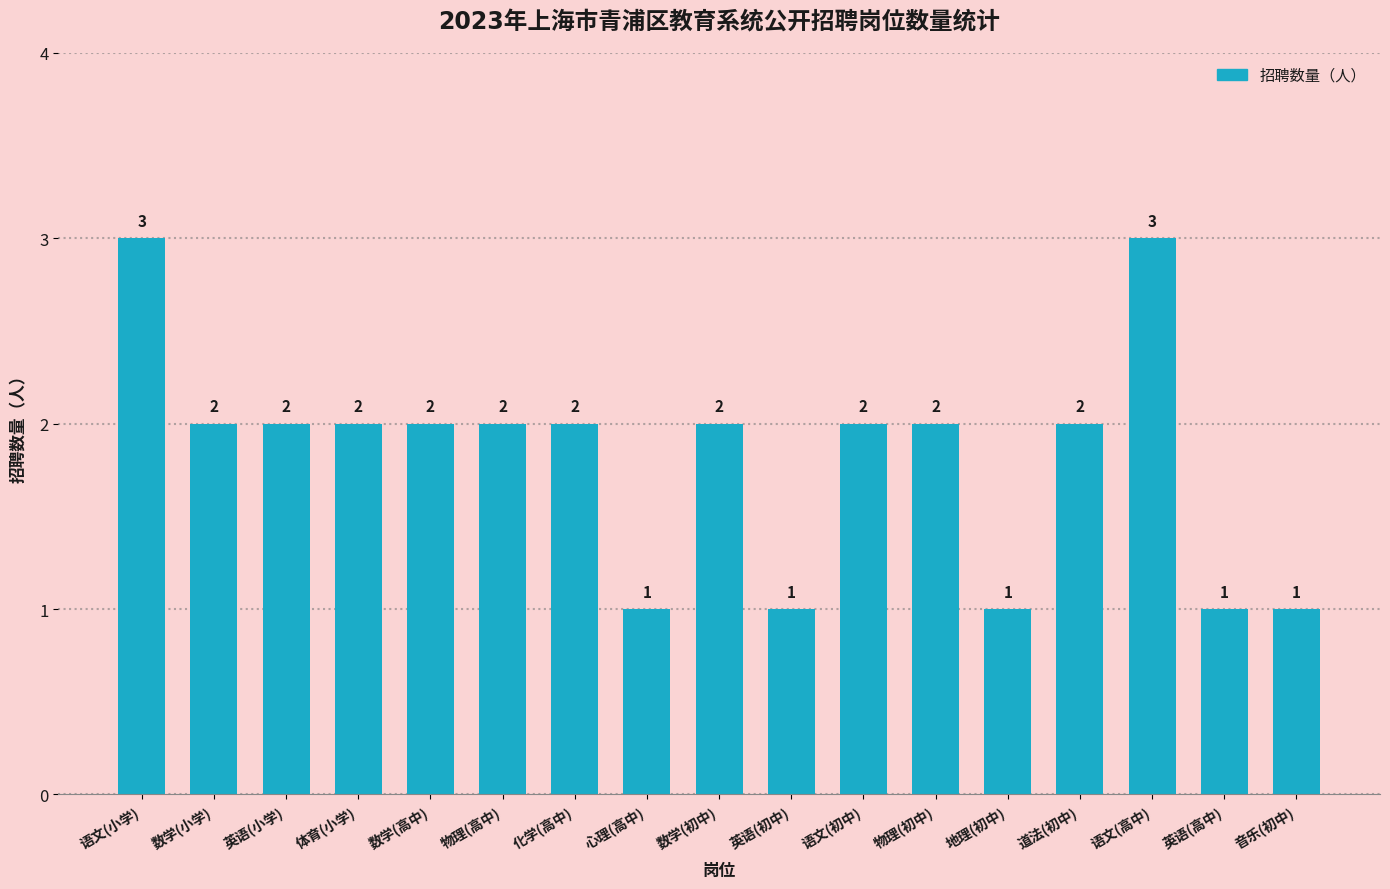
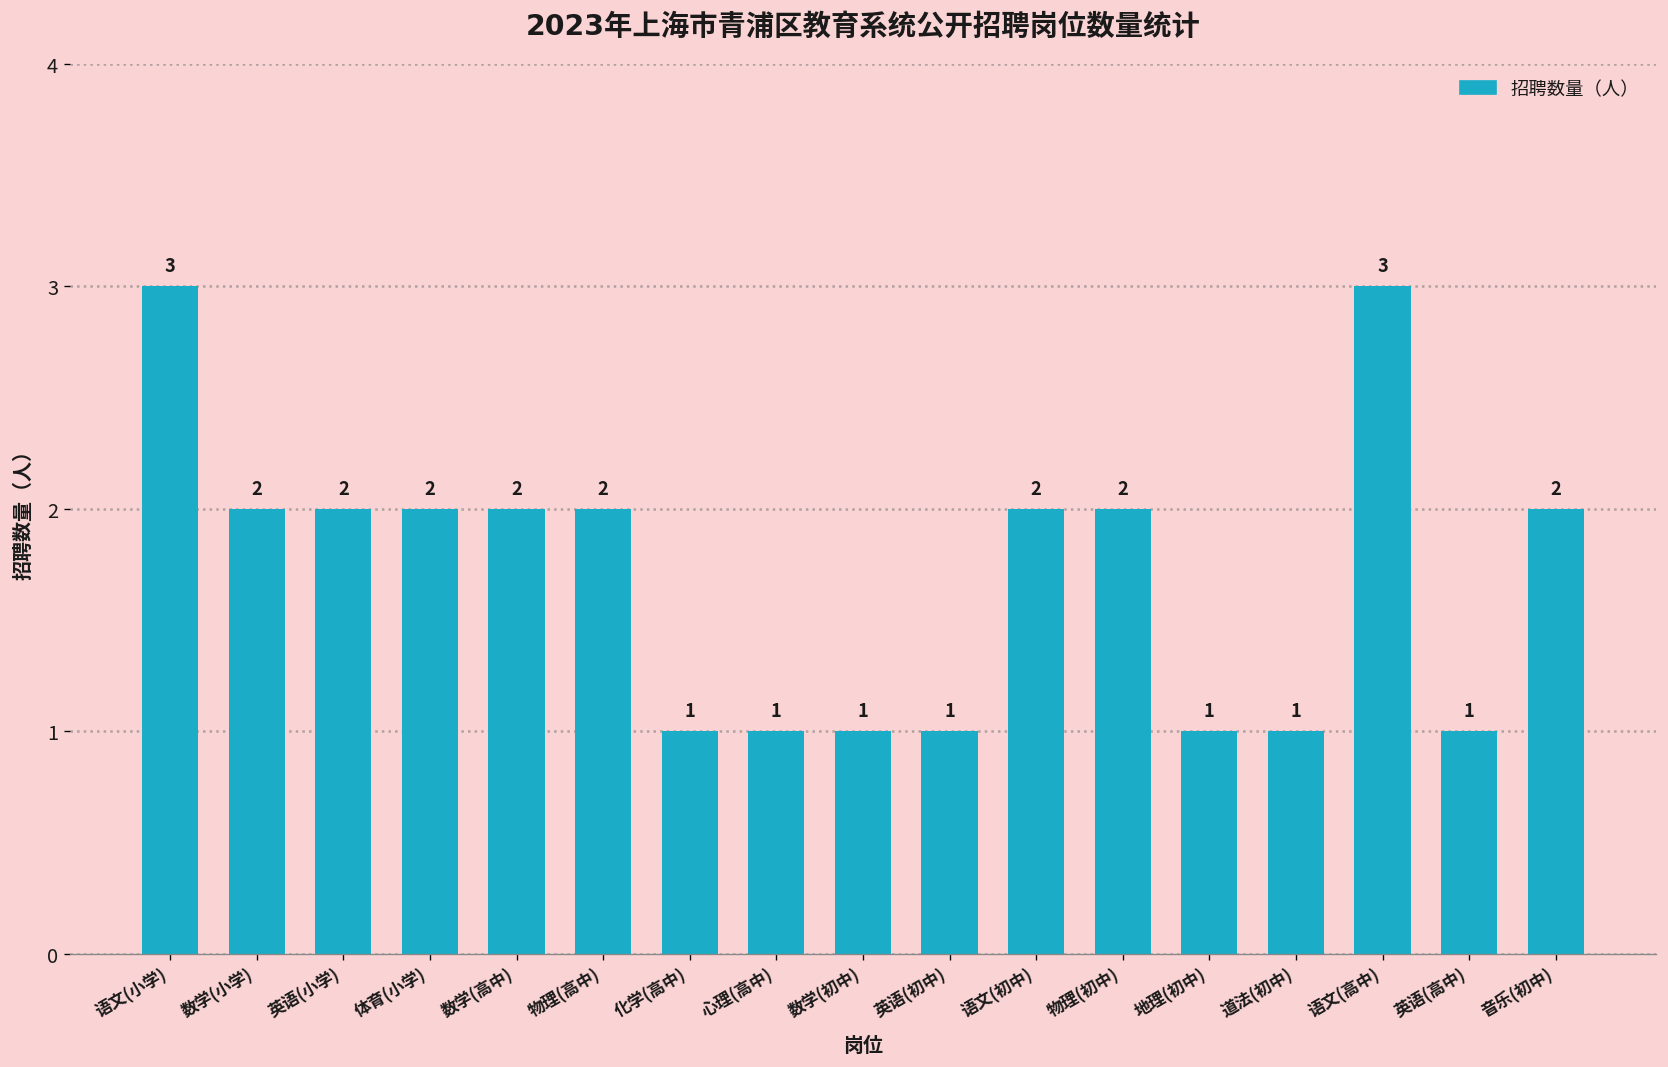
化学(高中): 2 -> 1
数学(初中): 2 -> 1
道法(初中): 2 -> 1
音乐(初中): 1 -> 2
